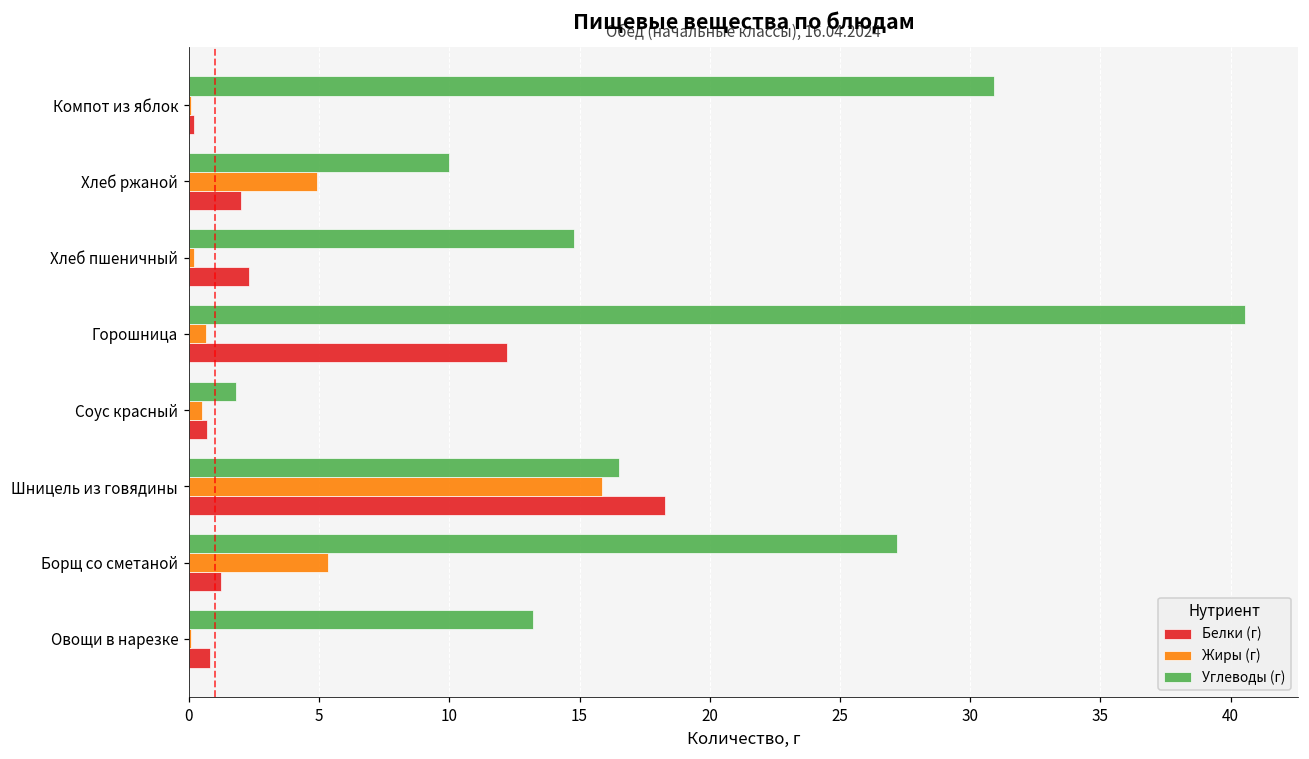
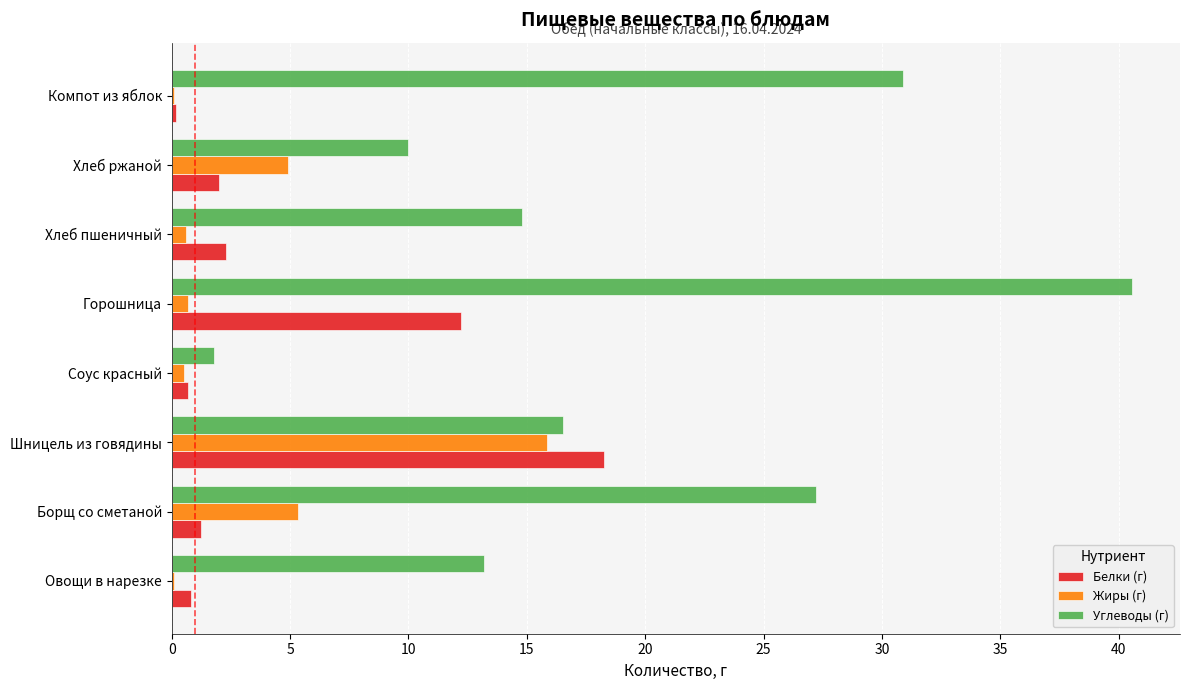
Жиры (г), Хлеб пшеничный: 0.2 -> 0.6
